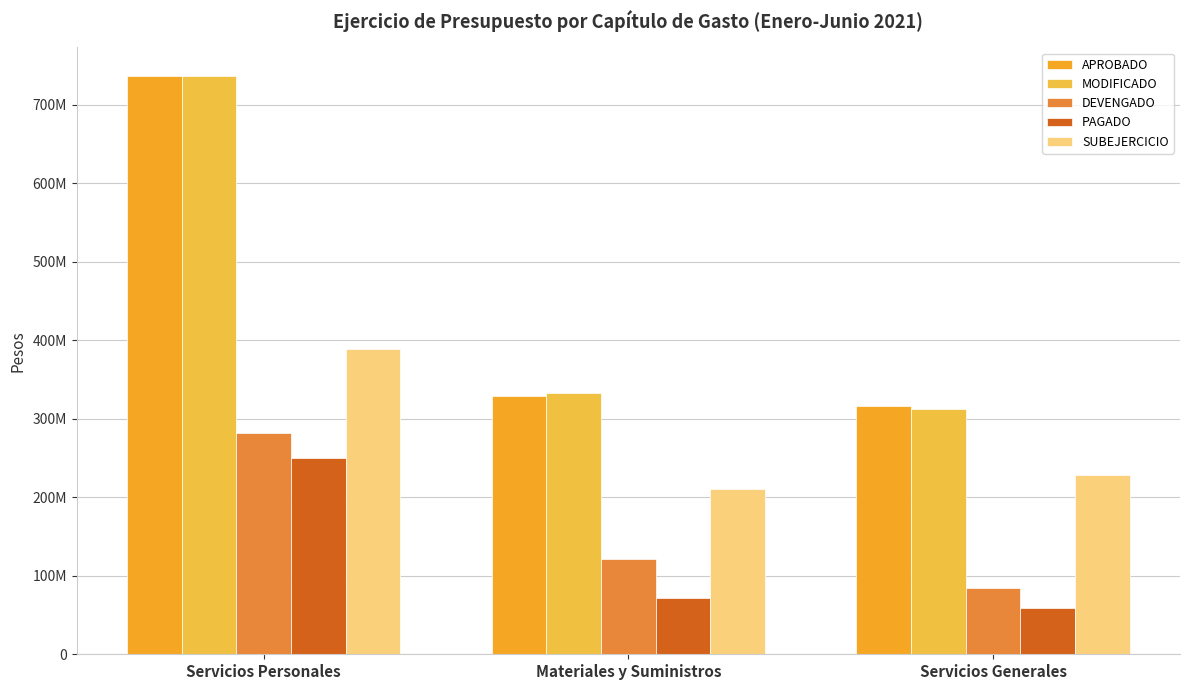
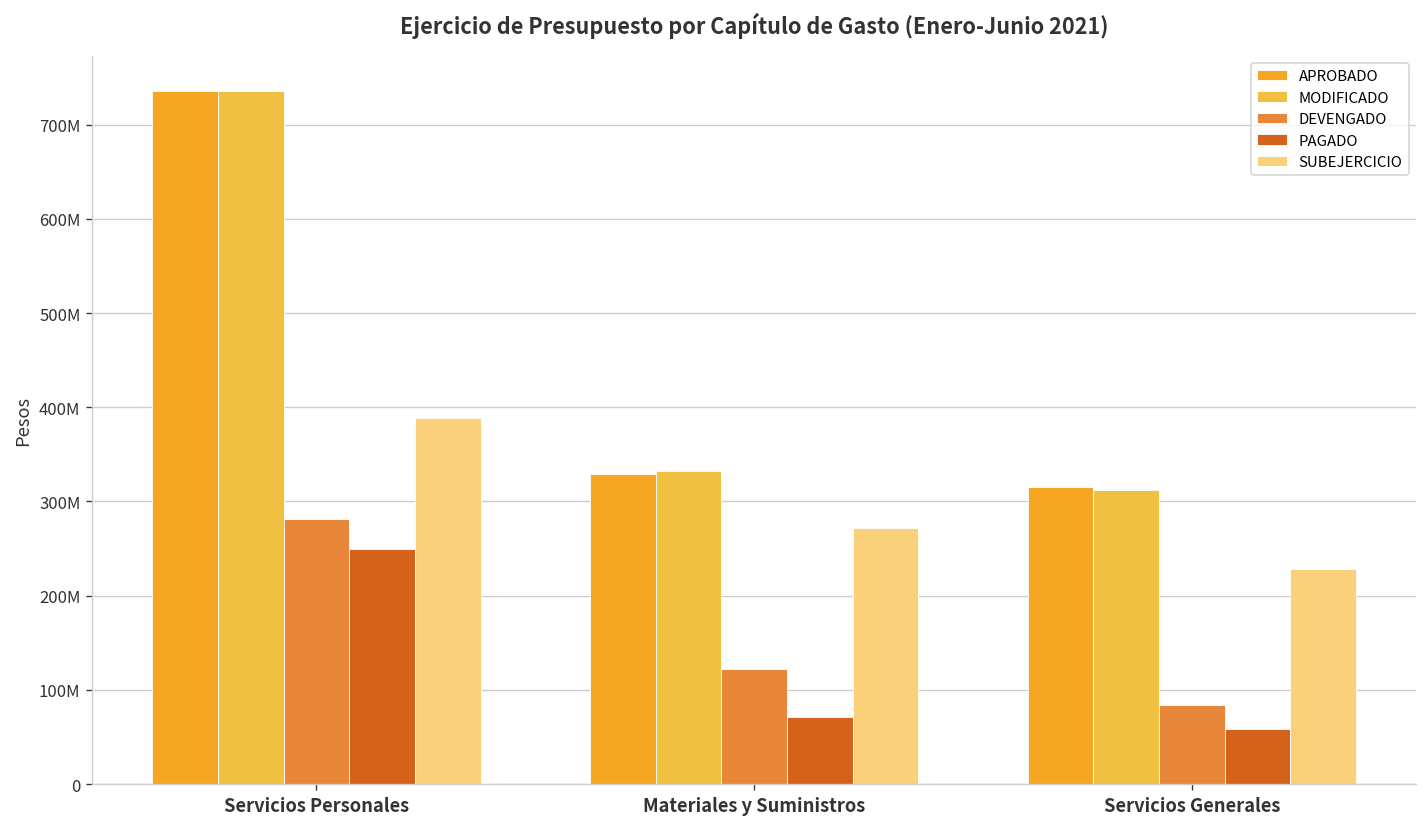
SUBEJERCICIO, Materiales y Suministros: 210000000 -> 270000000
